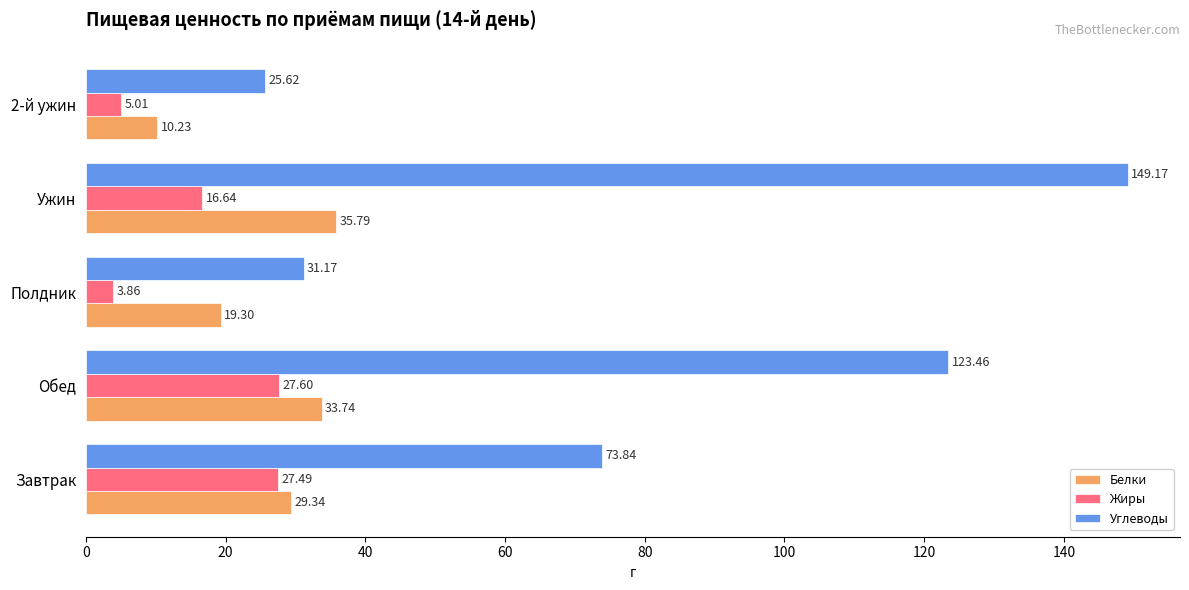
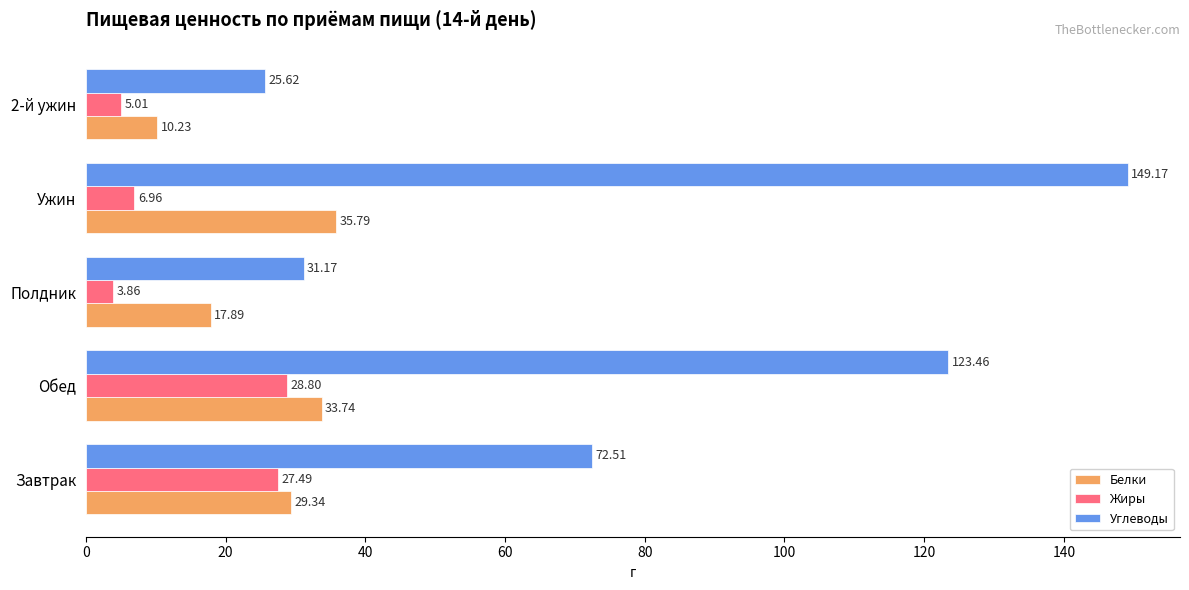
Жиры, Ужин: 16.64 -> 6.96
Белки, Полдник: 19.30 -> 17.89
Жиры, Обед: 27.60 -> 28.80
Углеводы, Завтрак: 73.84 -> 72.51
